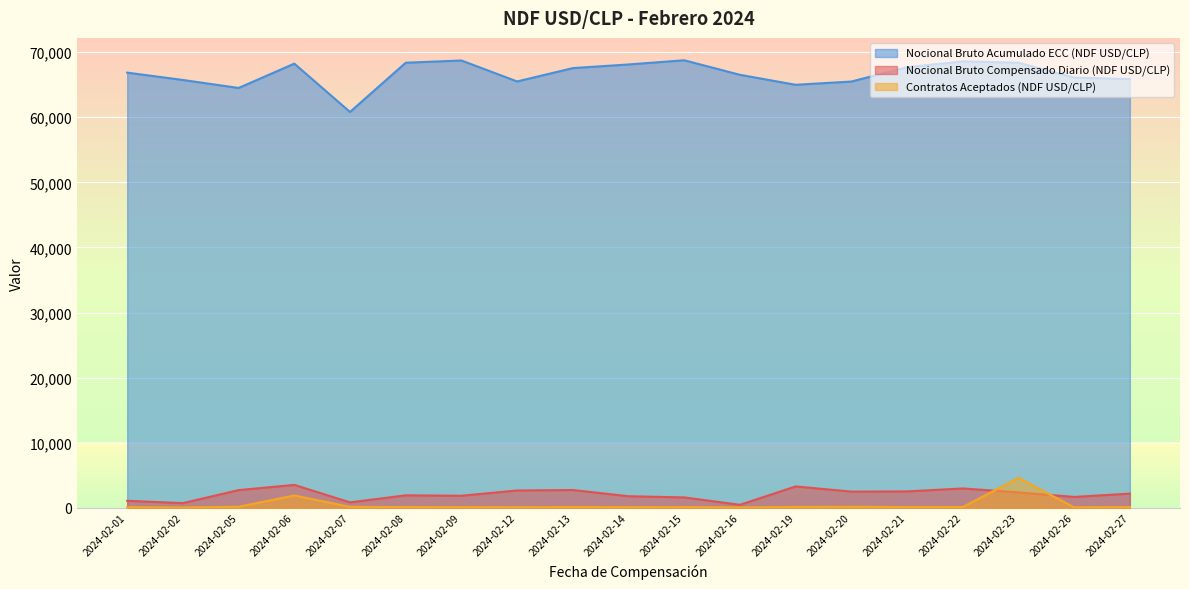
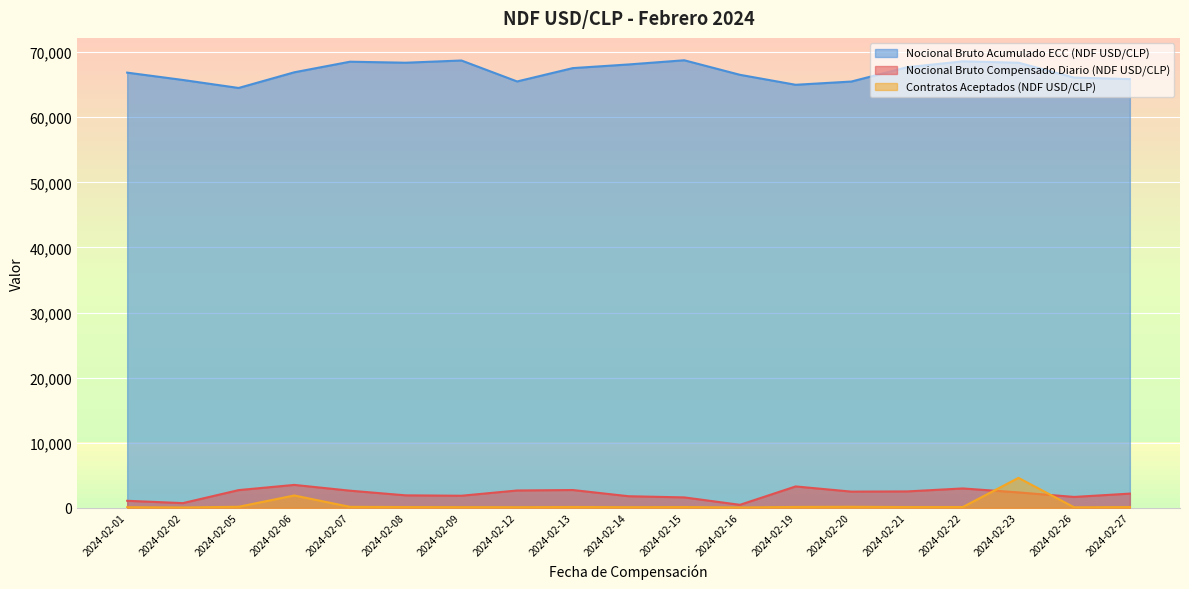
Nocional Bruto Acumulado ECC (NDF USD/CLP), 2024-02-06: 68,000 -> 67,000
Nocional Bruto Acumulado ECC (NDF USD/CLP), 2024-02-07: 61,000 -> 69,000
Nocional Bruto Compensado Diario (NDF USD/CLP), 2024-02-07: 1,000 -> 3,000
